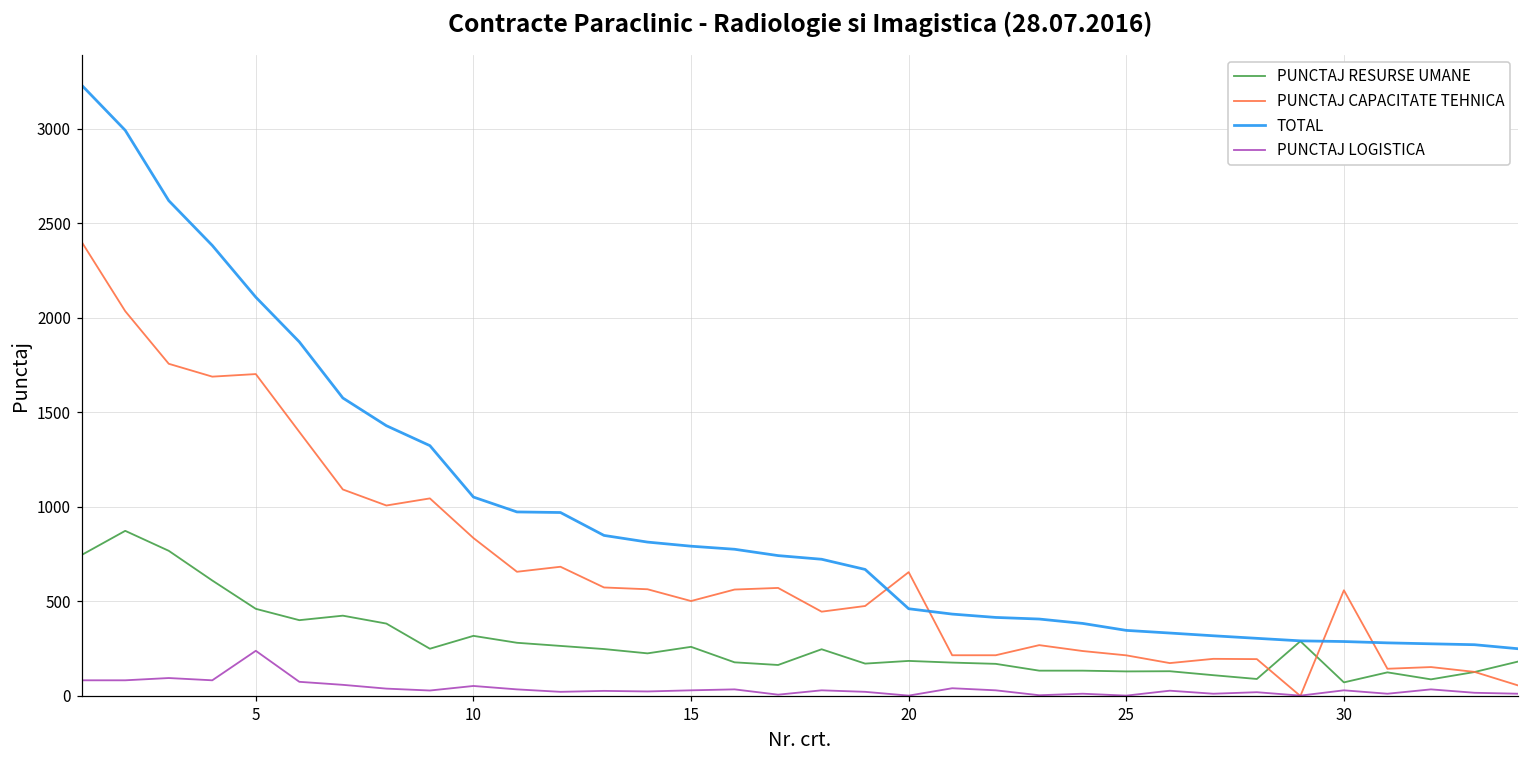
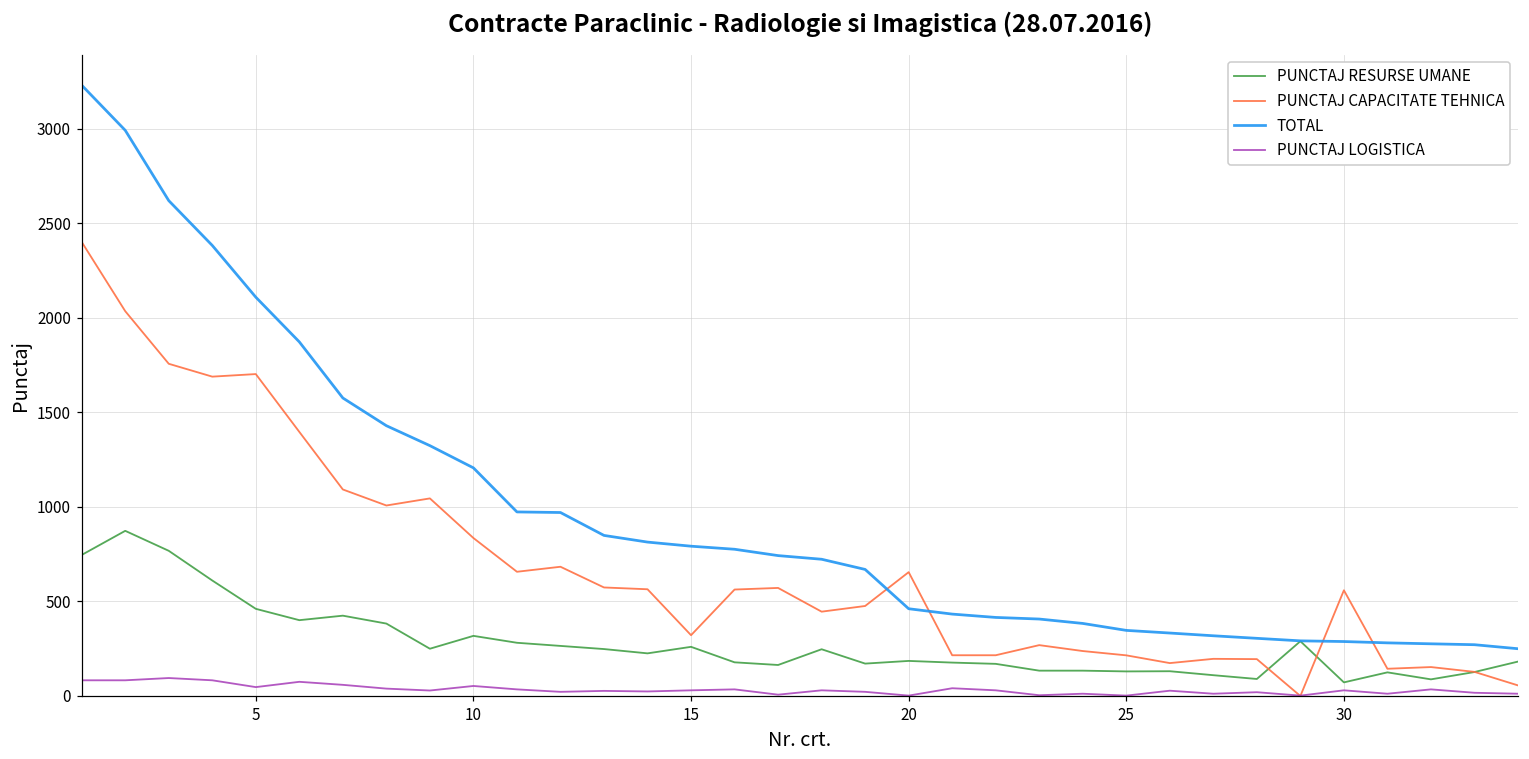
PUNCTAJ LOGISTICA, 5: 240 -> 50
TOTAL, 10: 1050 -> 1210
PUNCTAJ CAPACITATE TEHNICA, 15: 500 -> 320
